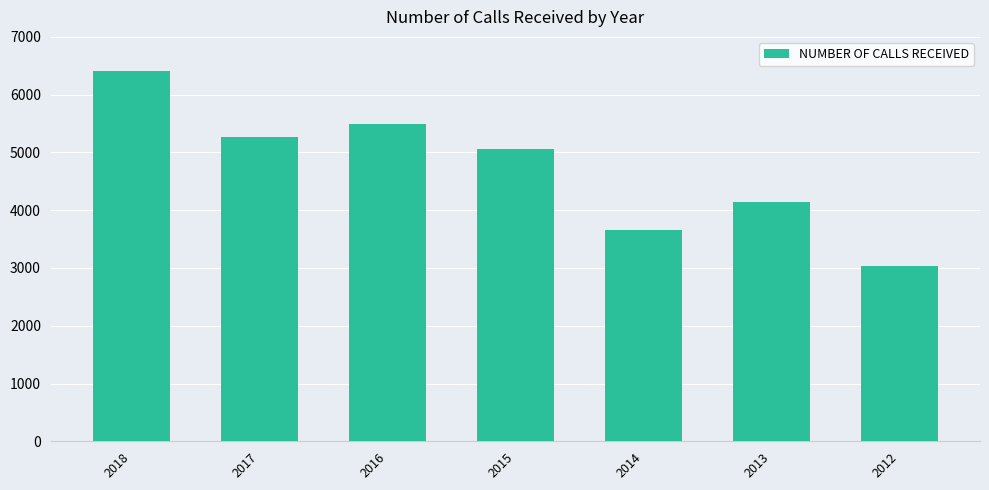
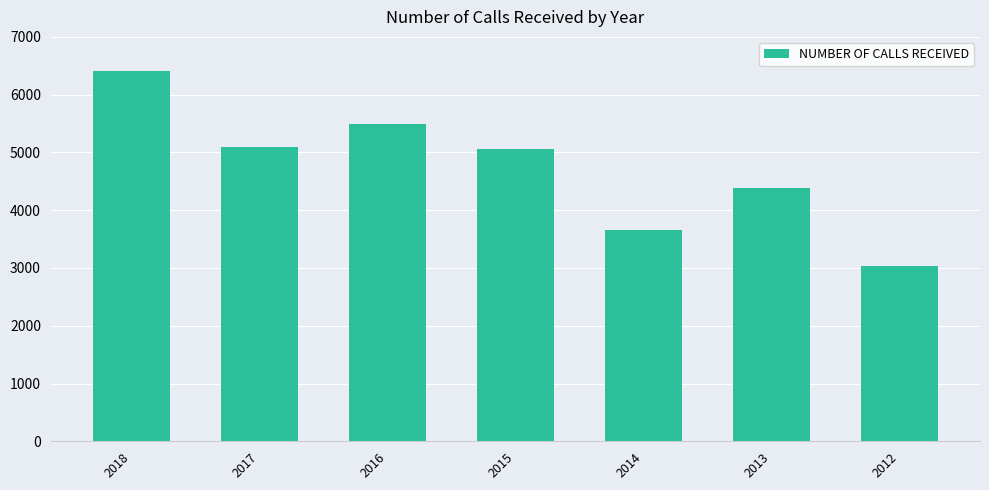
2017: 5300 -> 5100
2013: 4100 -> 4400
